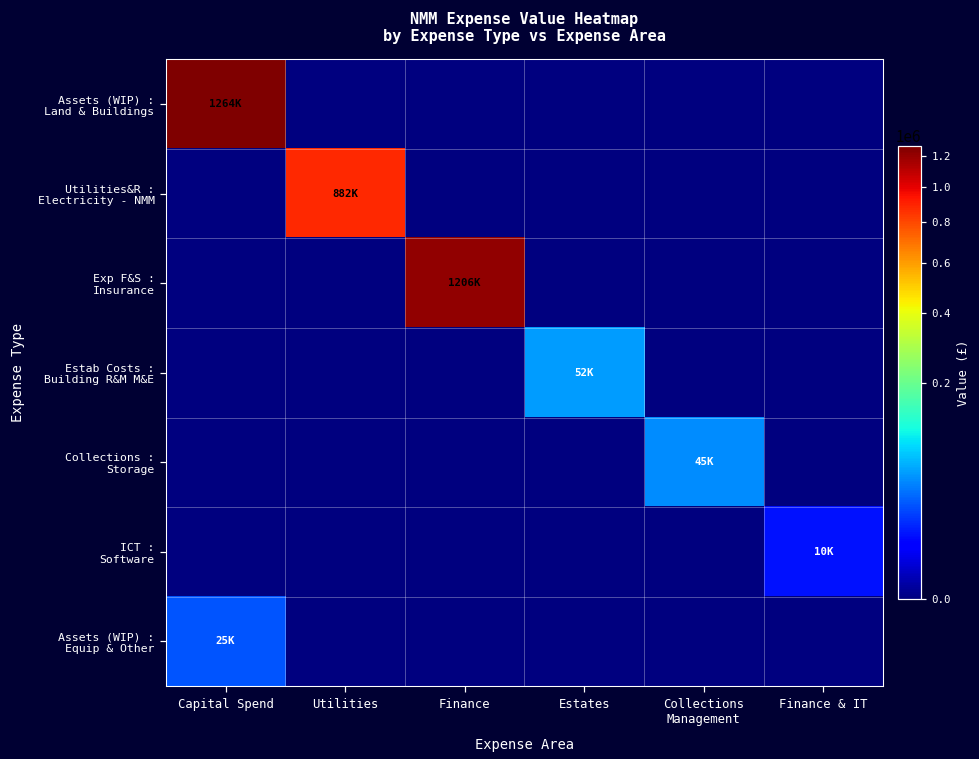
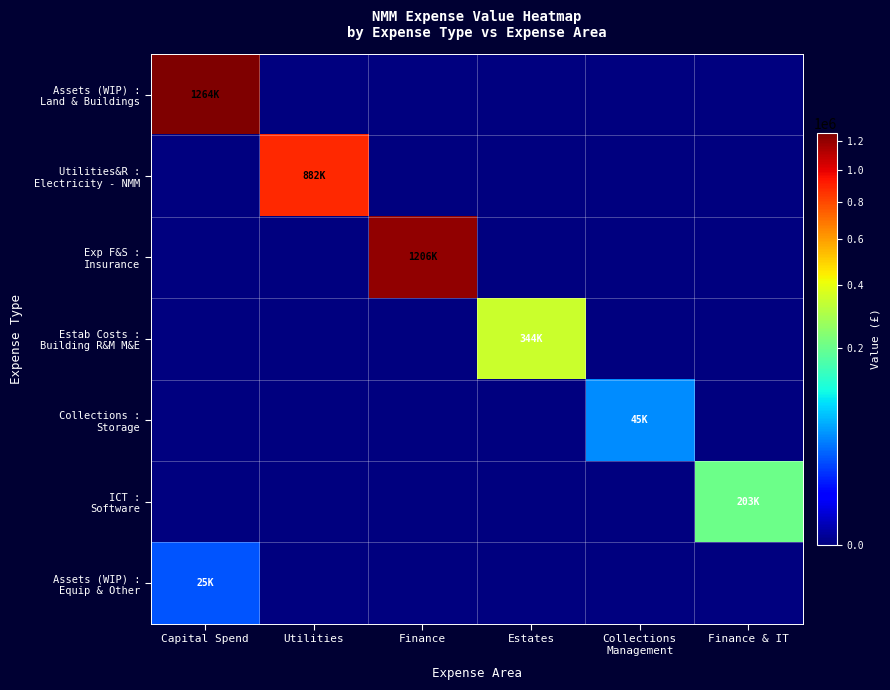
Estab Costs : Building R&M M&E, Estates: 52K -> 344K
ICT : Software, Finance & IT: 10K -> 203K
